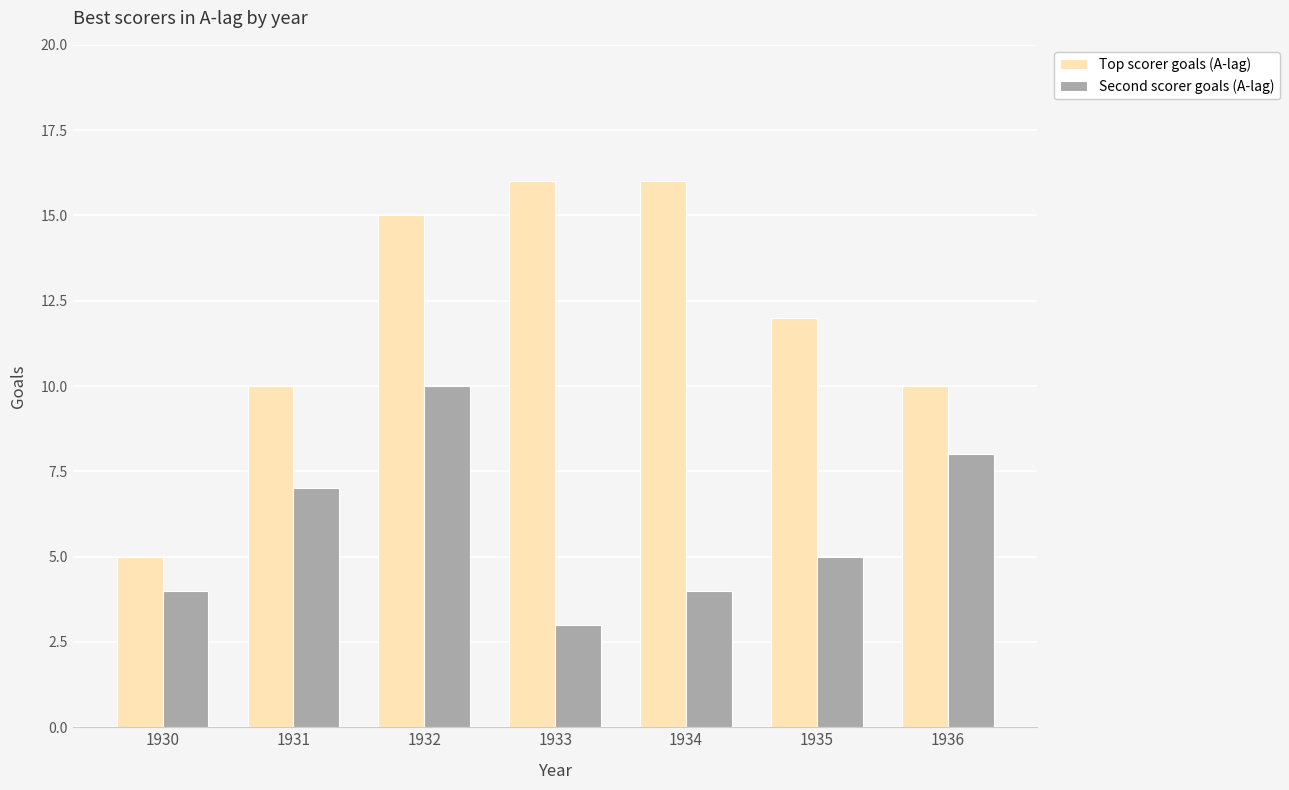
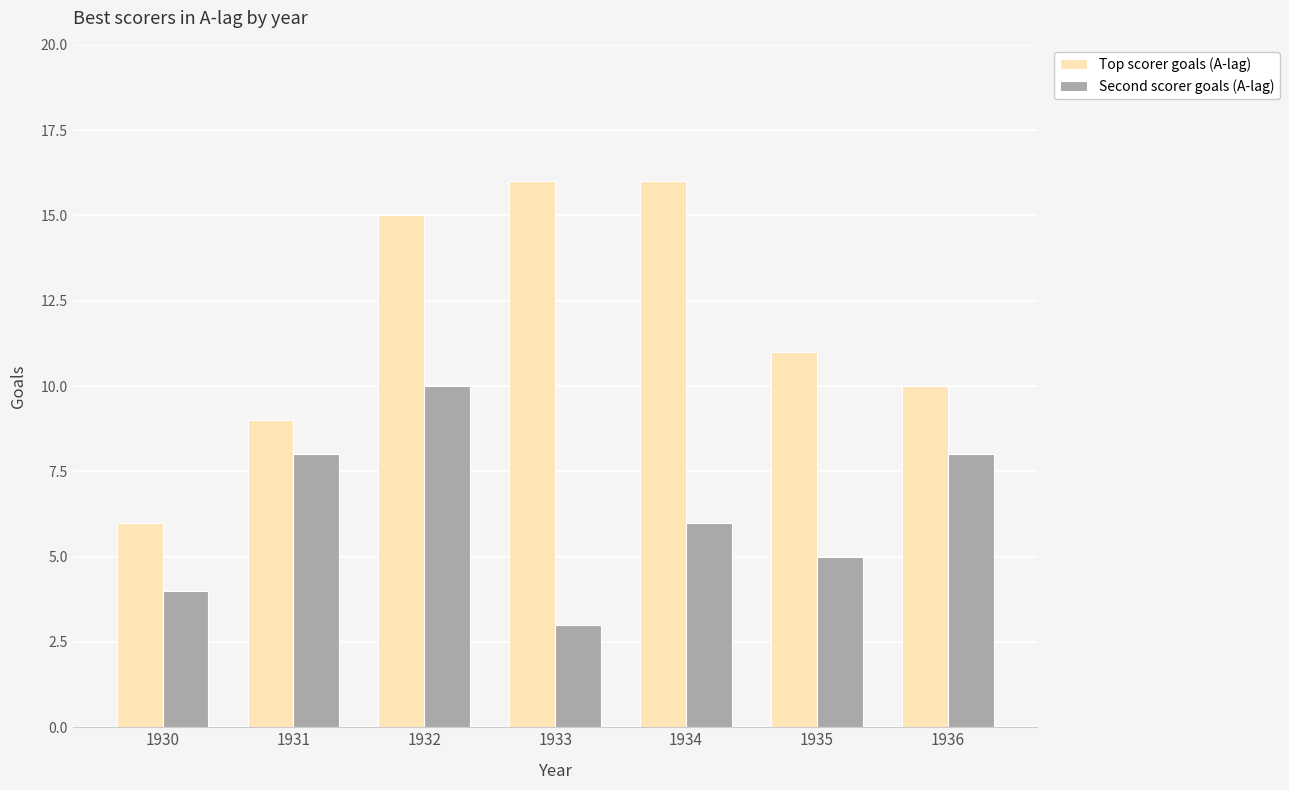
Top scorer goals (A-lag), 1930: 5 -> 6
Top scorer goals (A-lag), 1931: 10 -> 9
Second scorer goals (A-lag), 1931: 7 -> 8
Second scorer goals (A-lag), 1934: 4 -> 6
Top scorer goals (A-lag), 1935: 12 -> 11
